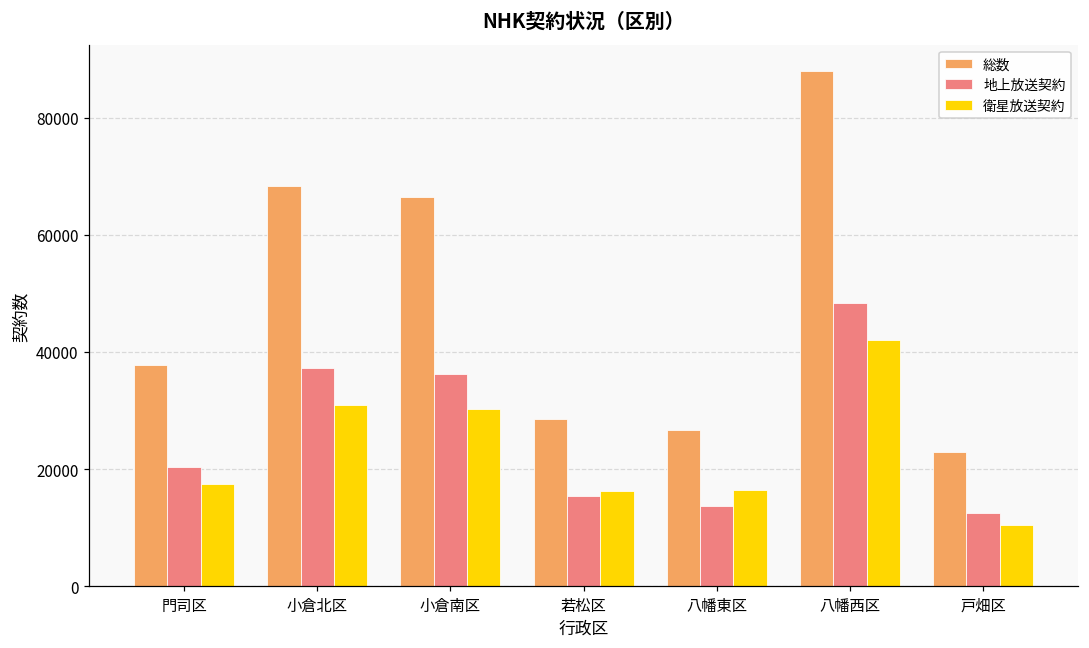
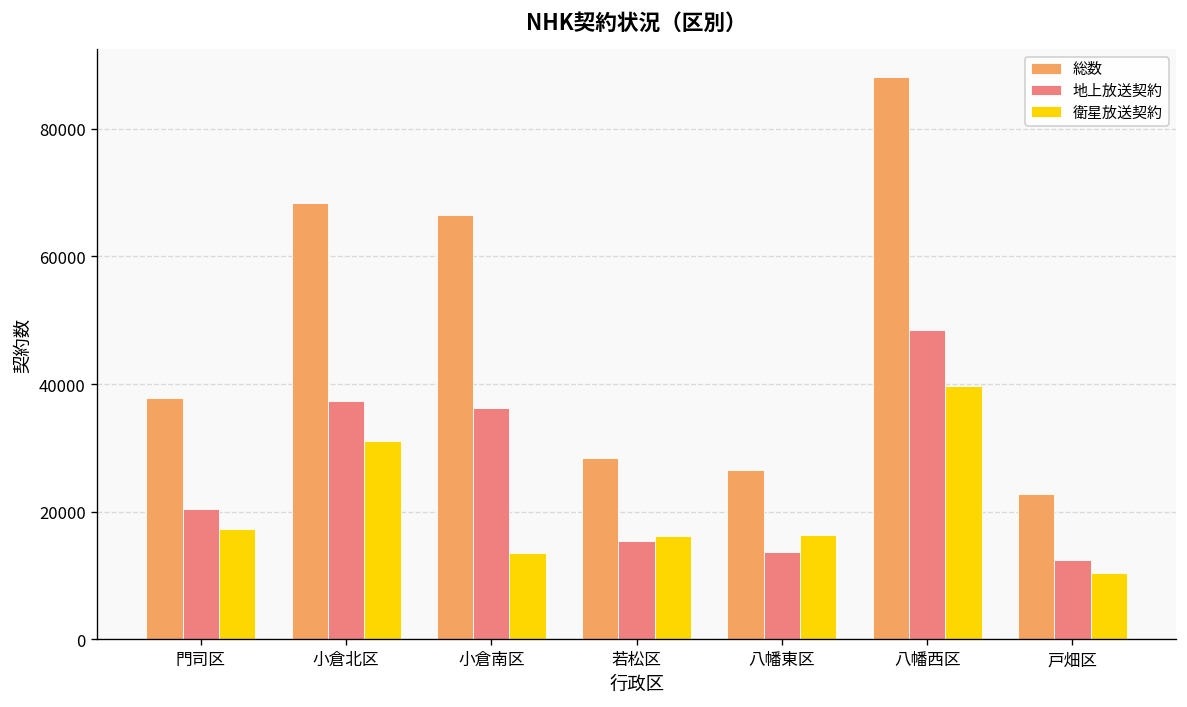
衛星放送契約, 小倉南区: 30000 -> 14000
衛星放送契約, 八幡西区: 42000 -> 40000
